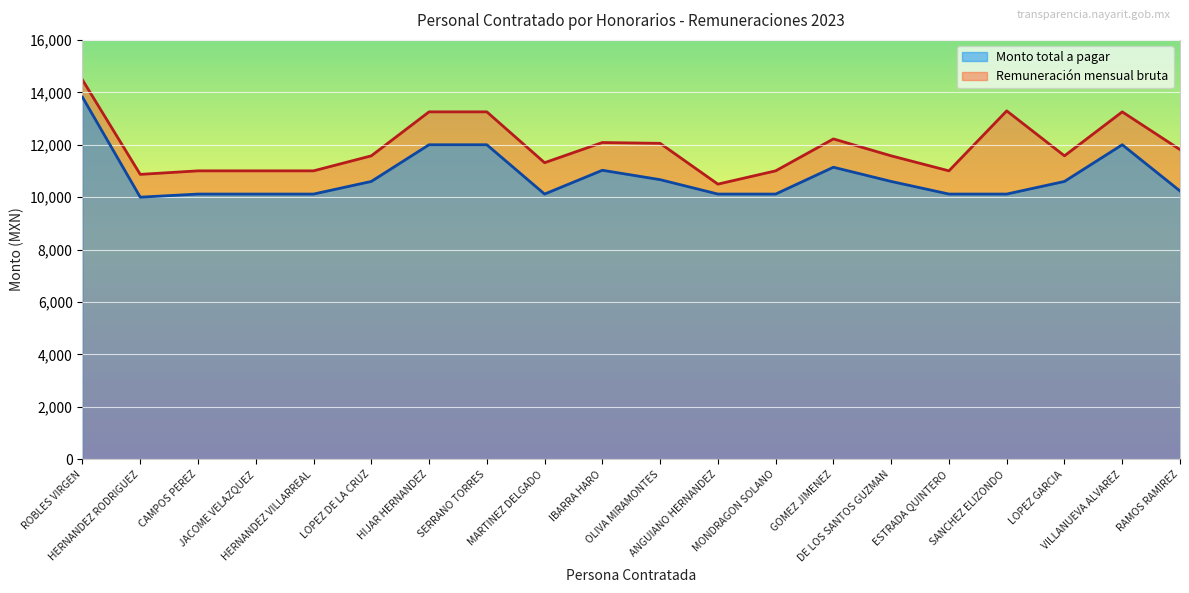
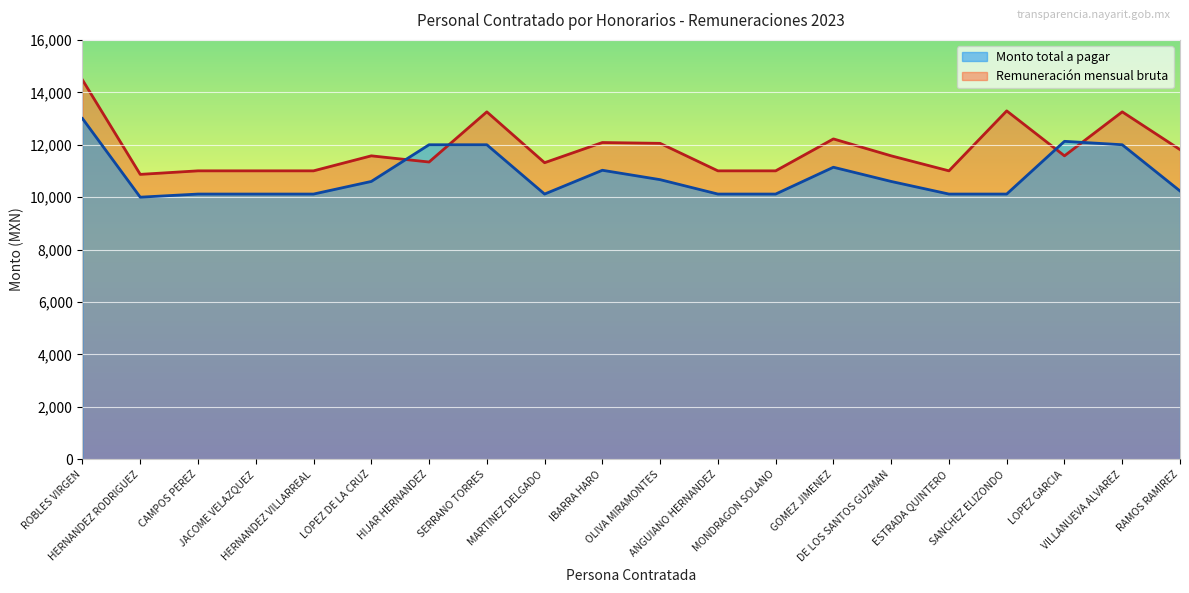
Monto total a pagar, ROBLES VIRGEN: 13,800 -> 13,000
Remuneración mensual bruta, HIJAR HERNANDEZ: 13,300 -> 11,300
Remuneración mensual bruta, ANGUIANO HERNANDEZ: 10,500 -> 11,000
Monto total a pagar, LOPEZ GARCIA: 10,600 -> 12,100
